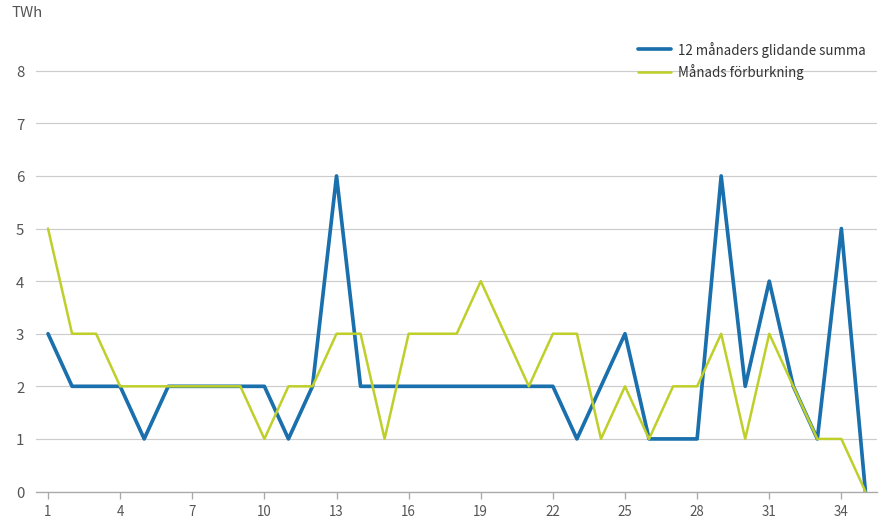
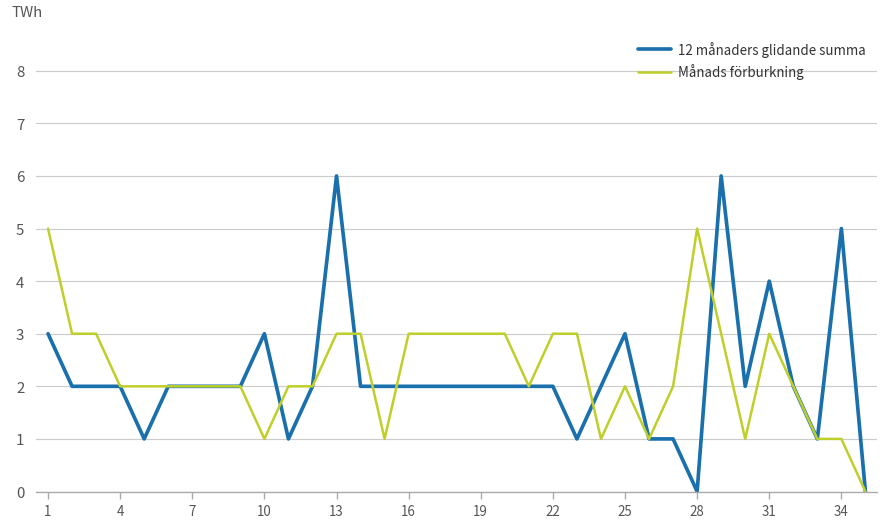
12 månaders glidande summa, 10: 2 -> 3
Månads förburkning, 19: 4 -> 3
12 månaders glidande summa, 28: 1 -> 0
Månads förburkning, 28: 2 -> 5
